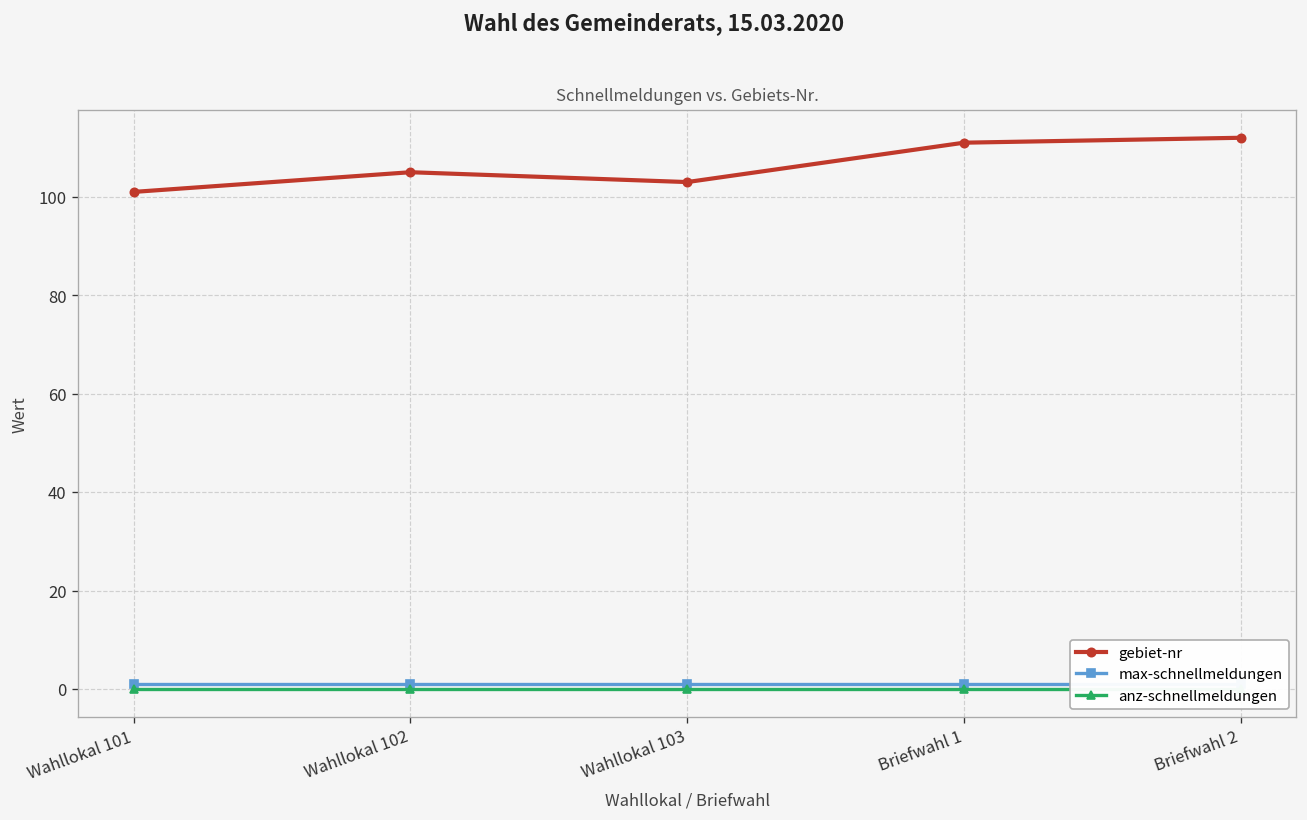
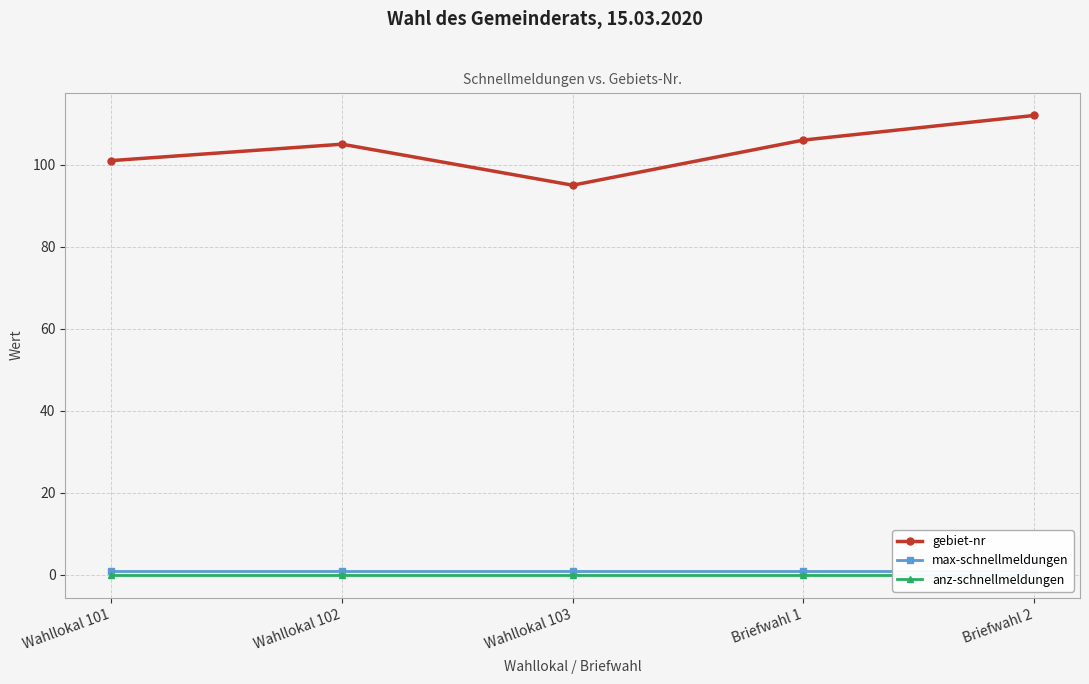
gebiet-nr, Wahllokal 103: 103 -> 95
gebiet-nr, Briefwahl 1: 111 -> 106
